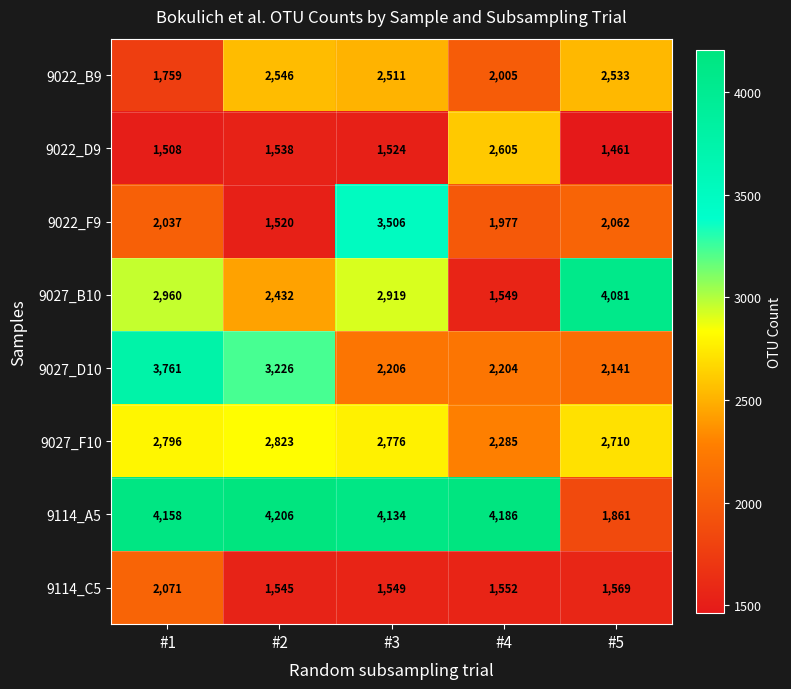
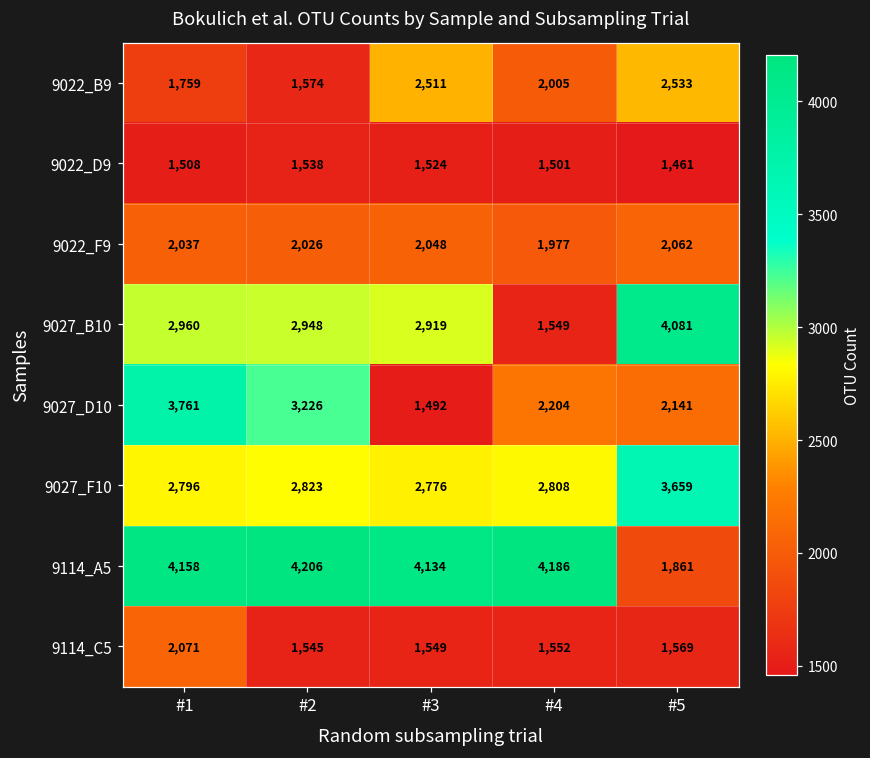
9022_B9, #2: 2,546 -> 1,574
9022_D9, #4: 2,605 -> 1,501
9022_F9, #2: 1,520 -> 2,026
9022_F9, #3: 3,506 -> 2,048
9027_B10, #2: 2,432 -> 2,948
9027_D10, #3: 2,206 -> 1,492
9027_F10, #4: 2,285 -> 2,808
9027_F10, #5: 2,710 -> 3,659
